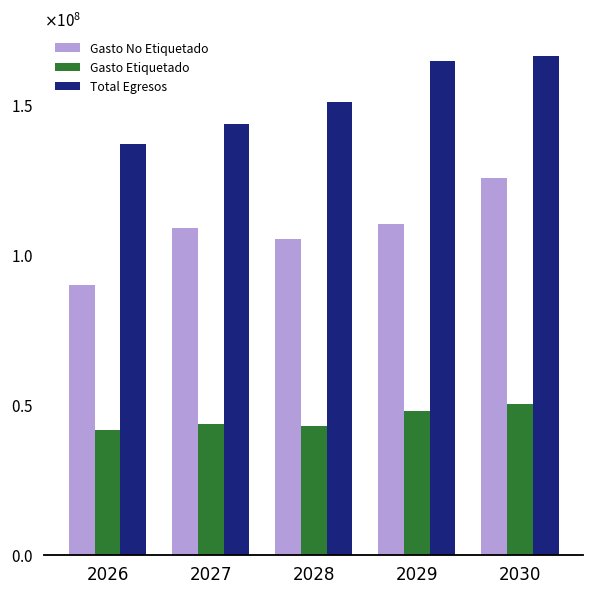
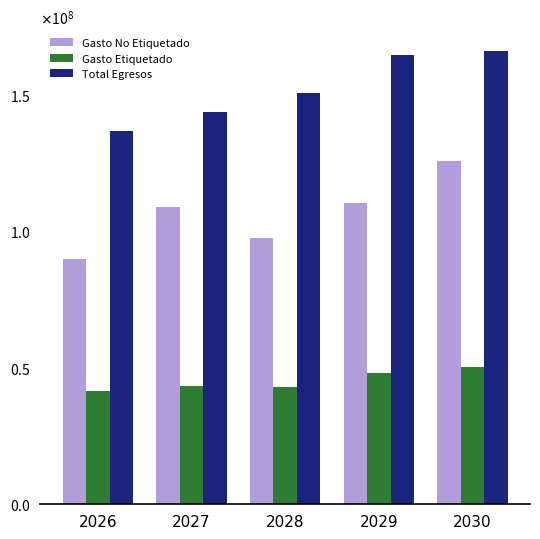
Gasto No Etiquetado, 2028: 105000000 -> 98000000
